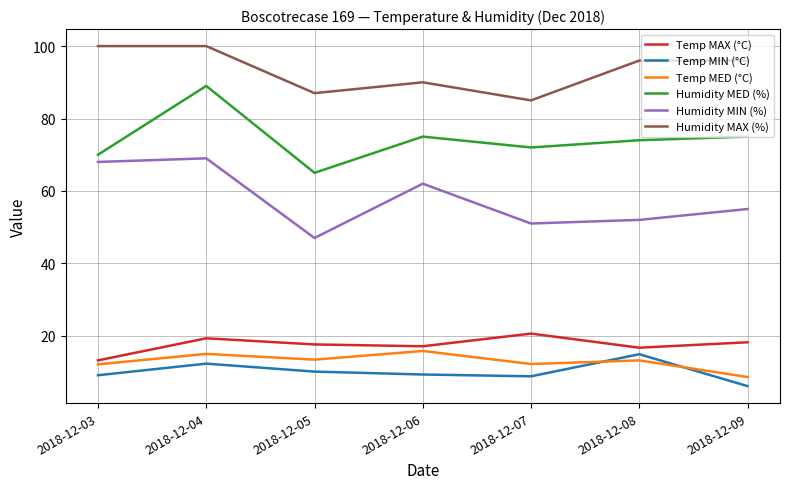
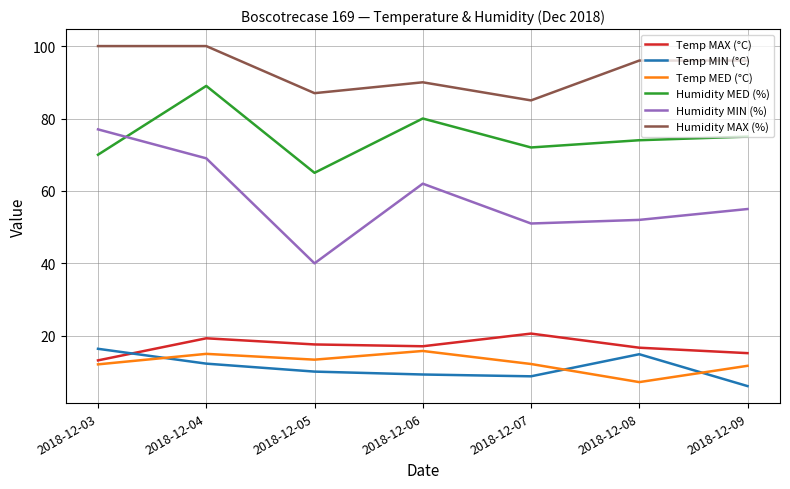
Temp MIN (°C), 2018-12-03: 9 -> 16
Humidity MIN (%), 2018-12-03: 68 -> 77
Humidity MIN (%), 2018-12-05: 47 -> 40
Humidity MED (%), 2018-12-06: 75 -> 80
Temp MED (°C), 2018-12-08: 13 -> 7
Temp MAX (°C), 2018-12-09: 18 -> 15
Temp MED (°C), 2018-12-09: 9 -> 12
